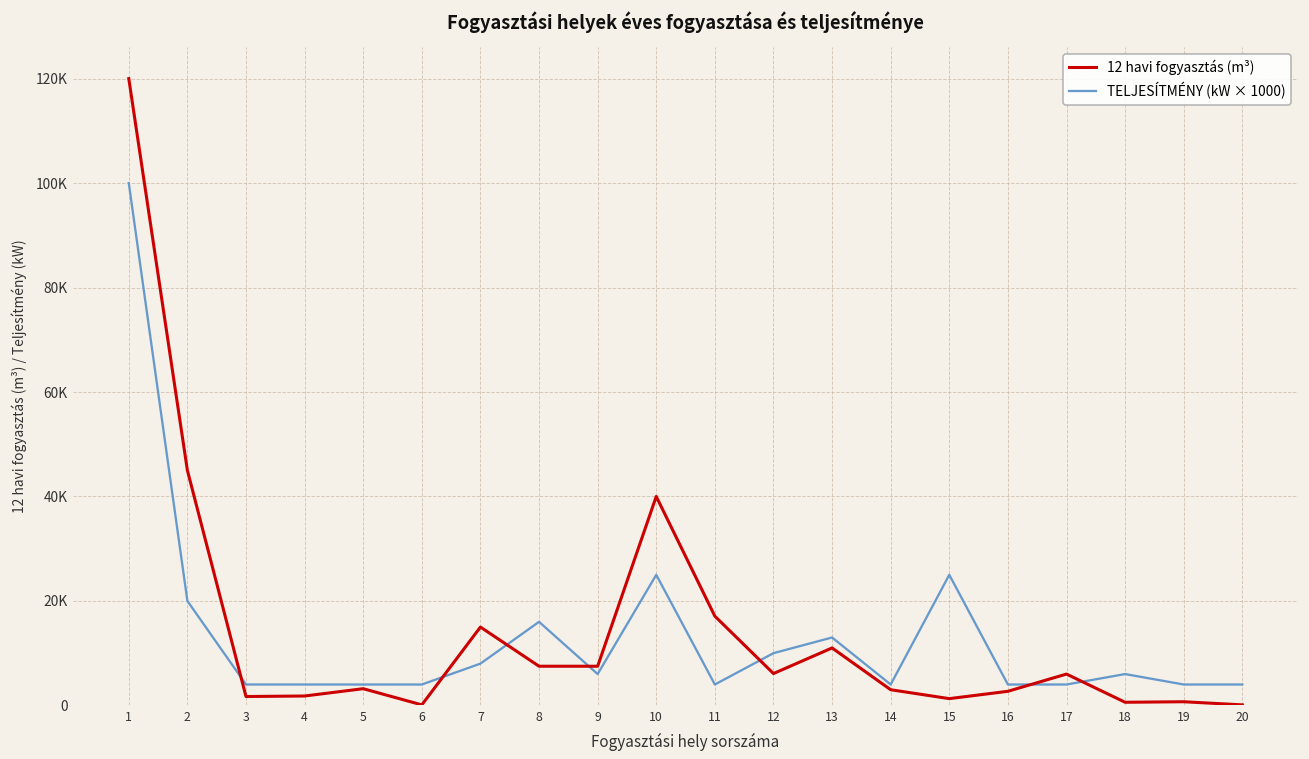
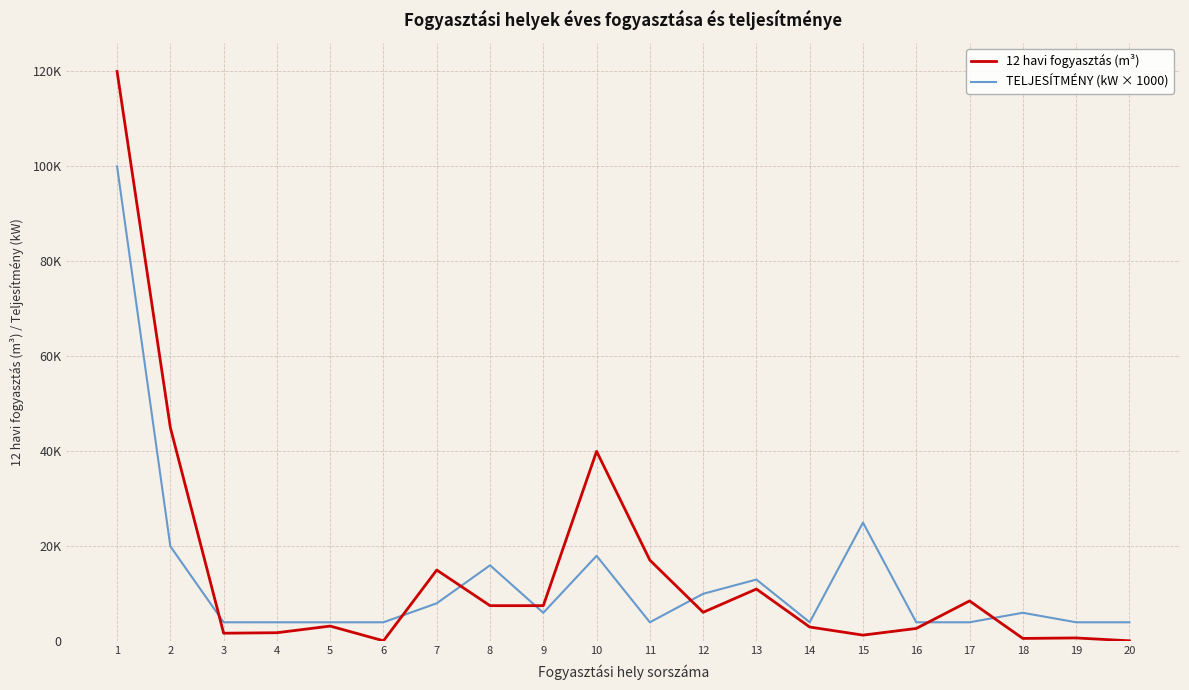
TELJESÍTMÉNY (kW × 1000), 10: 25000 -> 18000
12 havi fogyasztás (m³), 17: 6000 -> 8000
